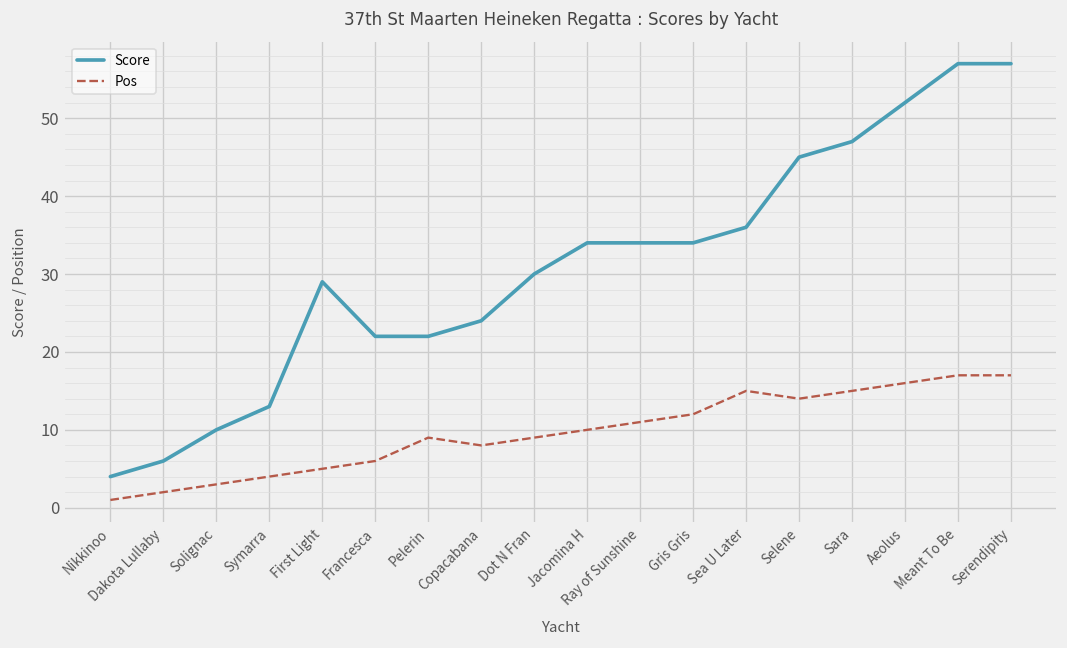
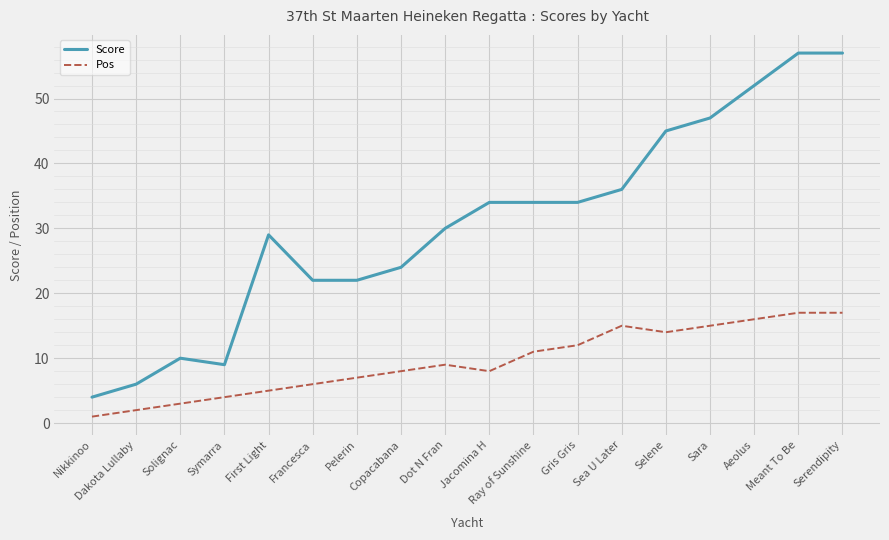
Score, Symarra: 13 -> 9
Pos, Pelerin: 9 -> 7
Pos, Jacomina H: 10 -> 8
